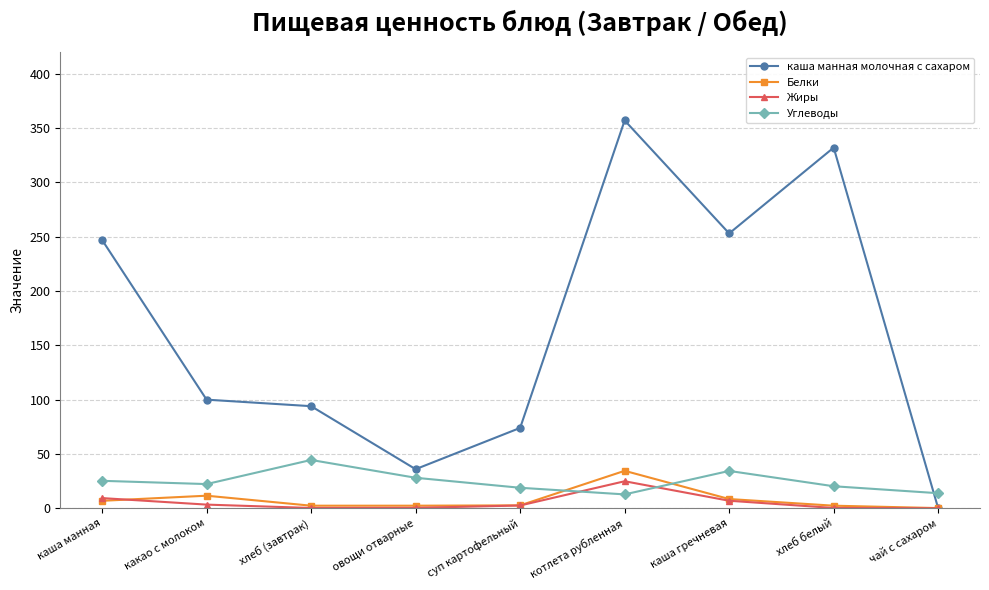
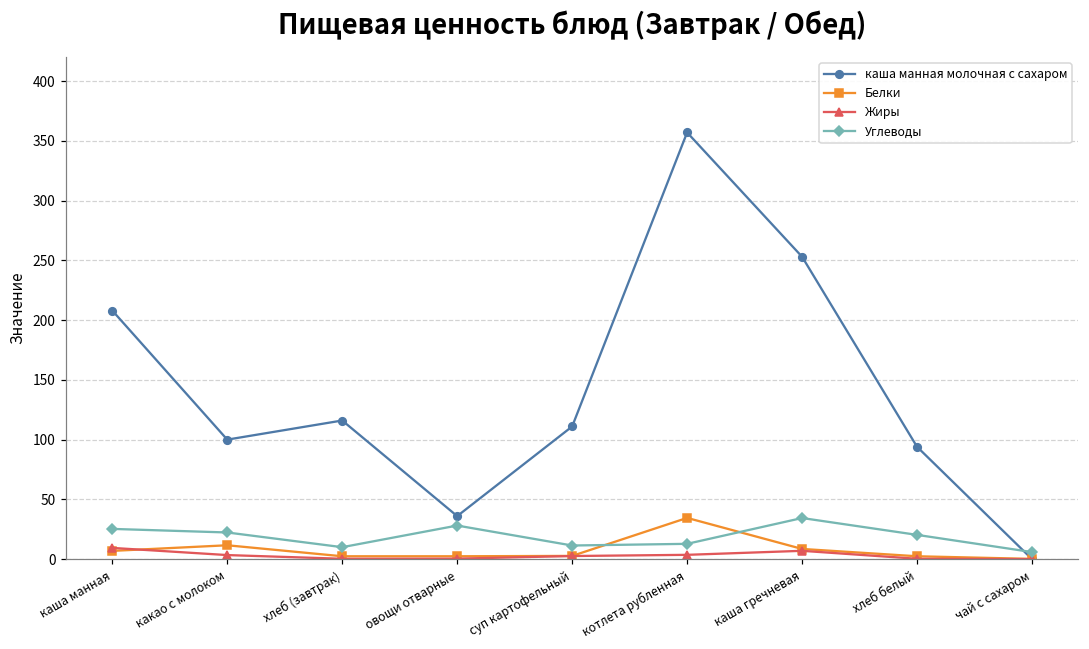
каша манная молочная с сахаром, каша манная: 247 -> 208
каша манная молочная с сахаром, хлеб (завтрак): 94 -> 116
Углеводы, хлеб (завтрак): 45 -> 10
каша манная молочная с сахаром, суп картофельный: 74 -> 111
Углеводы, суп картофельный: 19 -> 11
Жиры, котлета рубленная: 25 -> 4
каша манная молочная с сахаром, хлеб белый: 332 -> 94
Углеводы, чай с сахаром: 14 -> 6
